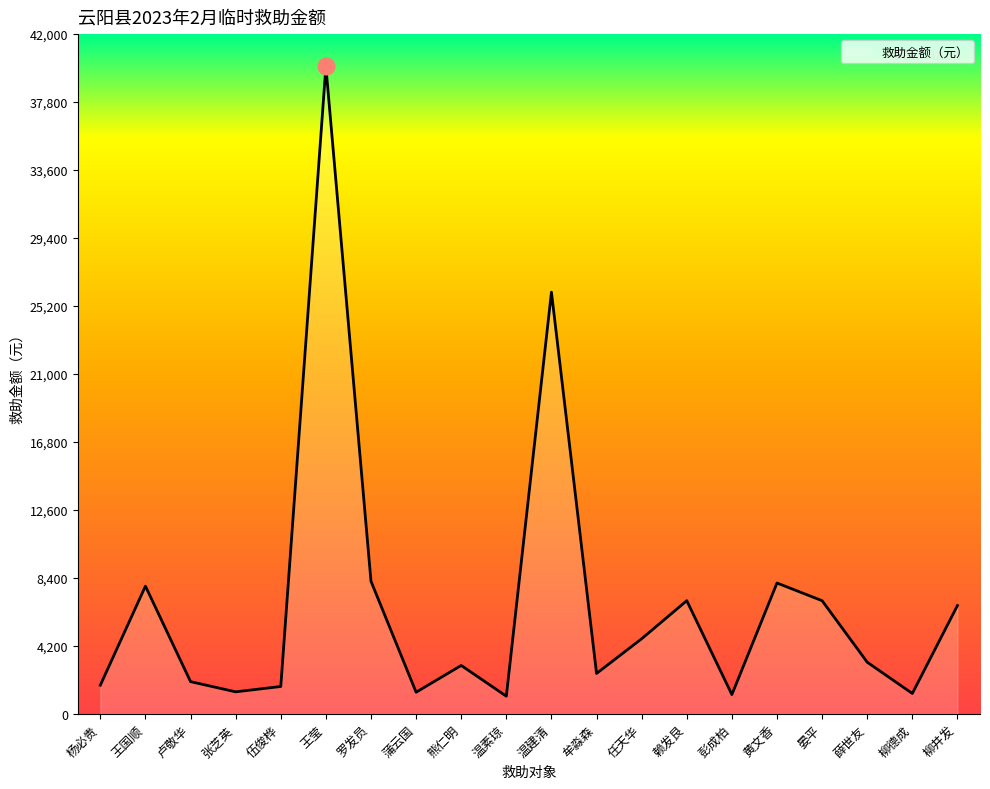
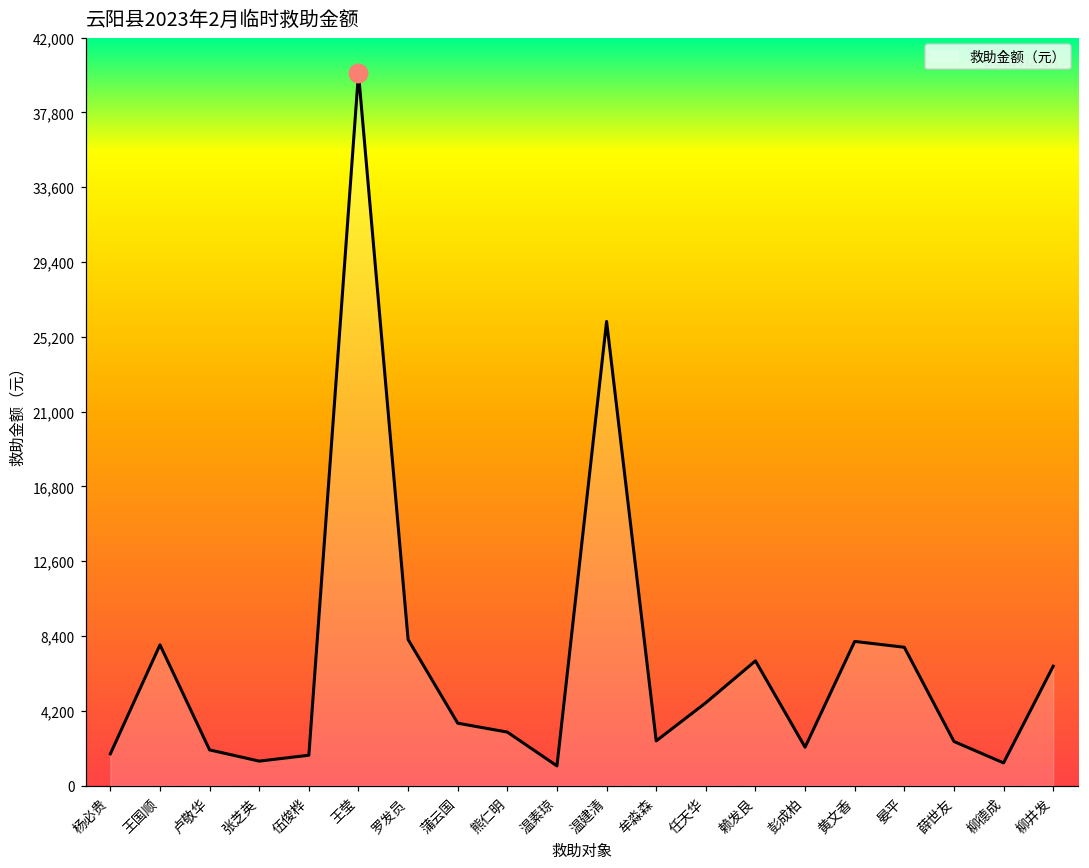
救助金额（元）, 蒲云国: 1,300 -> 3,500
救助金额（元）, 彭成柏: 1,200 -> 2,200
救助金额（元）, 晏平: 7,000 -> 7,800
救助金额（元）, 薛世友: 3,200 -> 2,500
